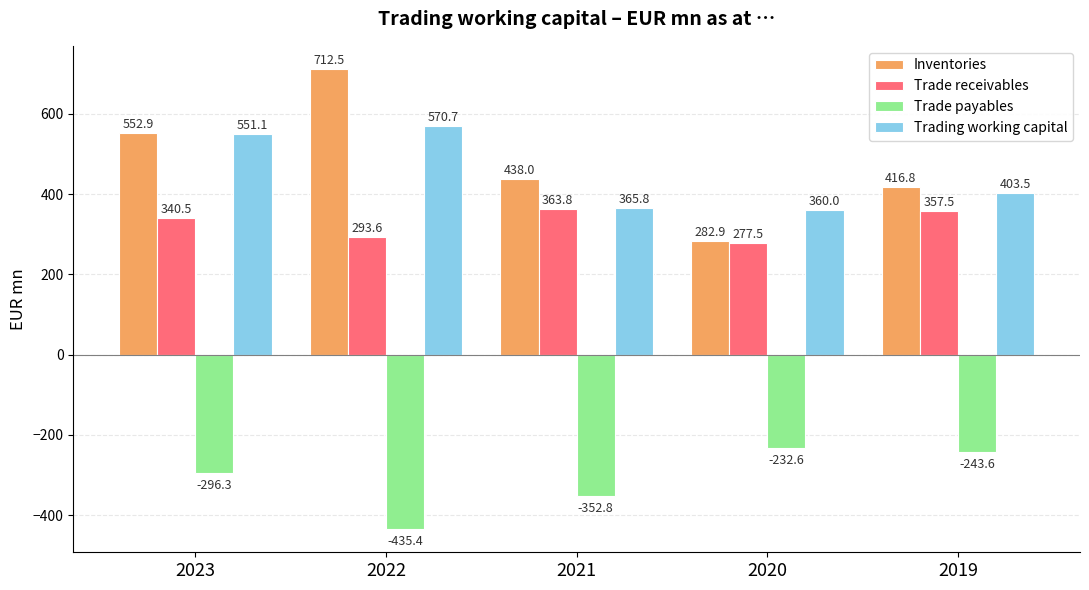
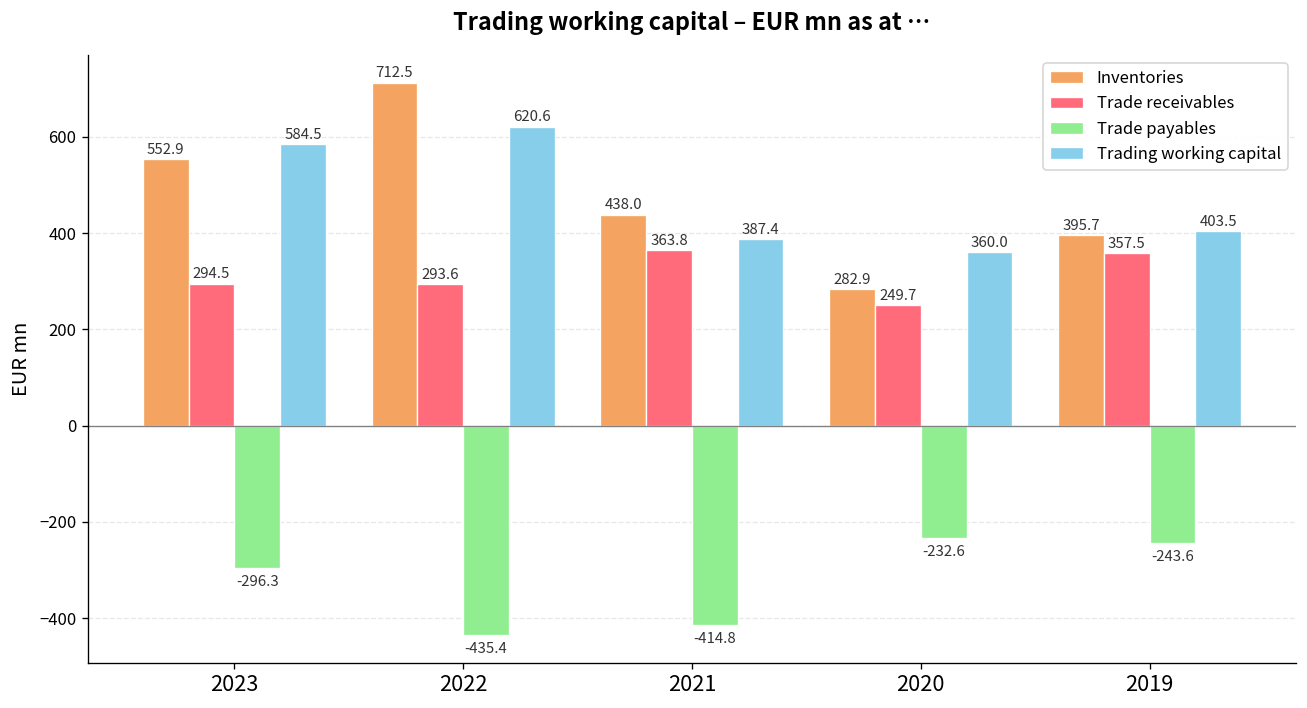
Trade receivables, 2023: 340.5 -> 294.5
Trading working capital, 2023: 551.1 -> 584.5
Trading working capital, 2022: 570.7 -> 620.6
Trade payables, 2021: -352.8 -> -414.8
Trading working capital, 2021: 365.8 -> 387.4
Trade receivables, 2020: 277.5 -> 249.7
Inventories, 2019: 416.8 -> 395.7
